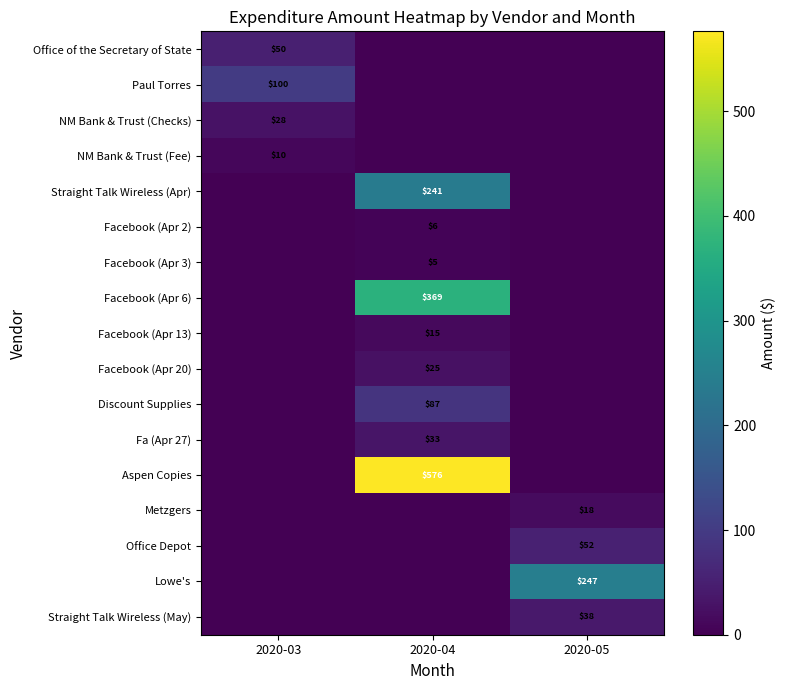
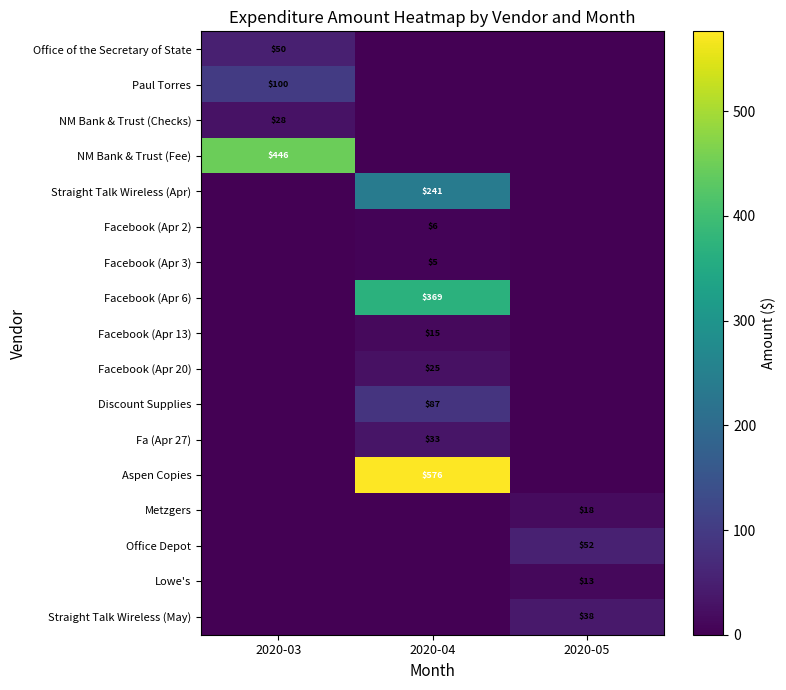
NM Bank & Trust (Fee), 2020-03: $10 -> $446
Lowe's, 2020-05: $247 -> $13
